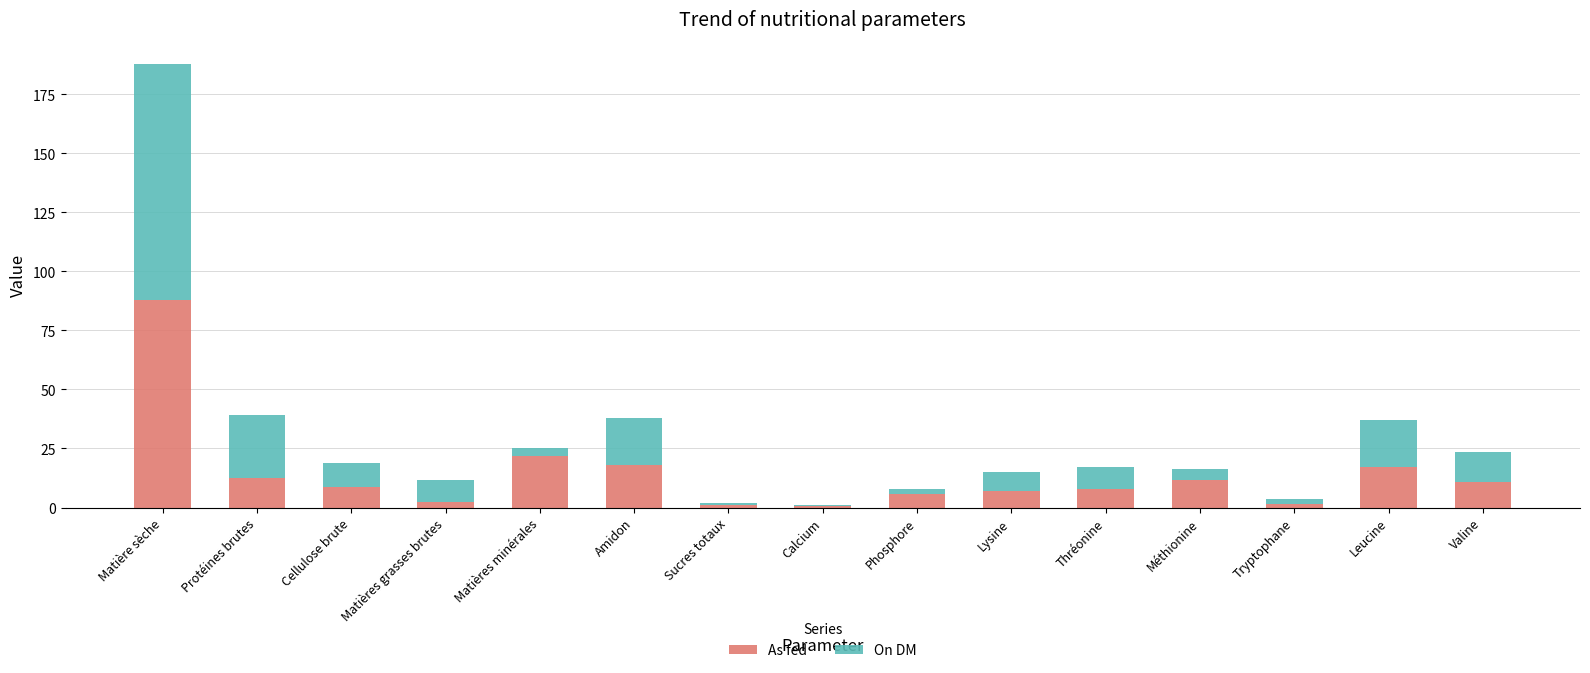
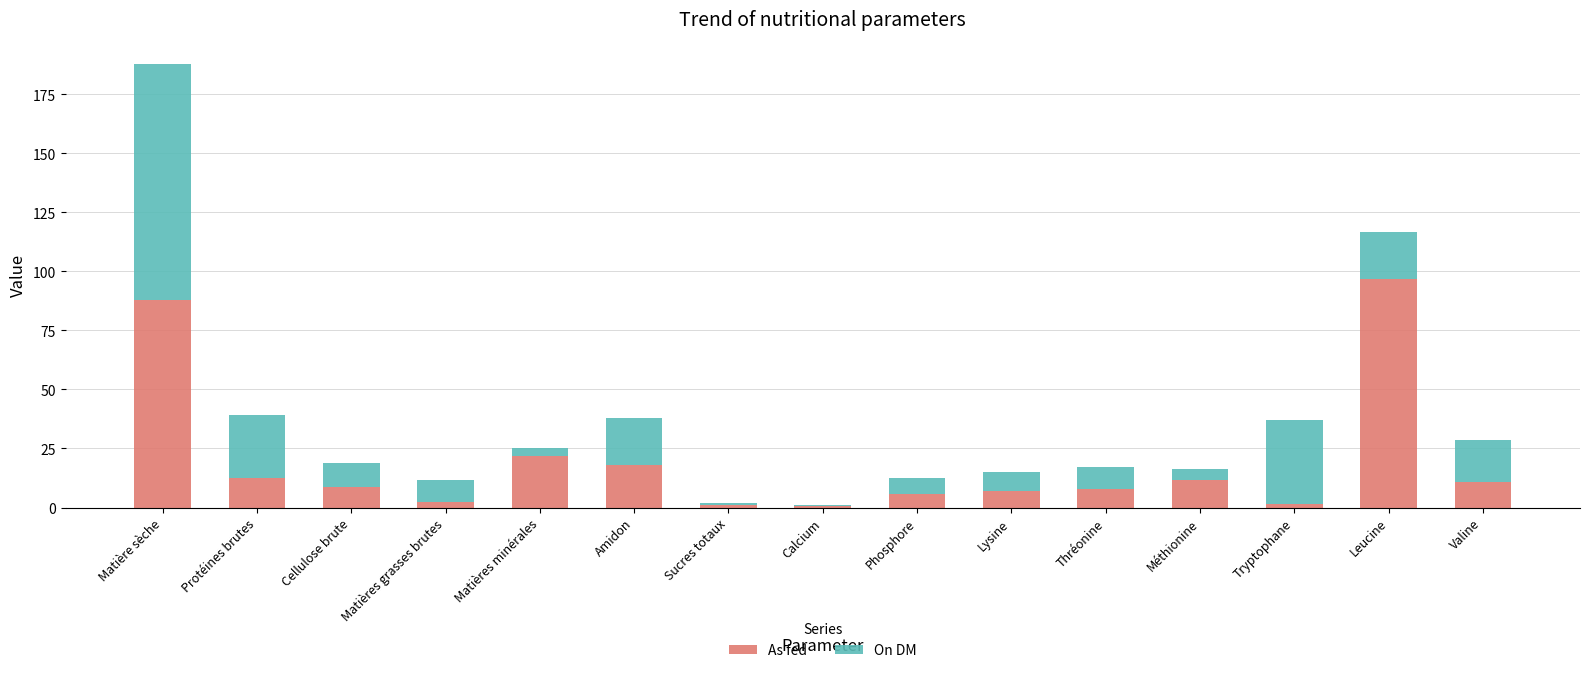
On DM, Phosphore: 2 -> 7
On DM, Tryptophane: 2 -> 36
As fed, Leucine: 17 -> 97
On DM, Valine: 13 -> 18
